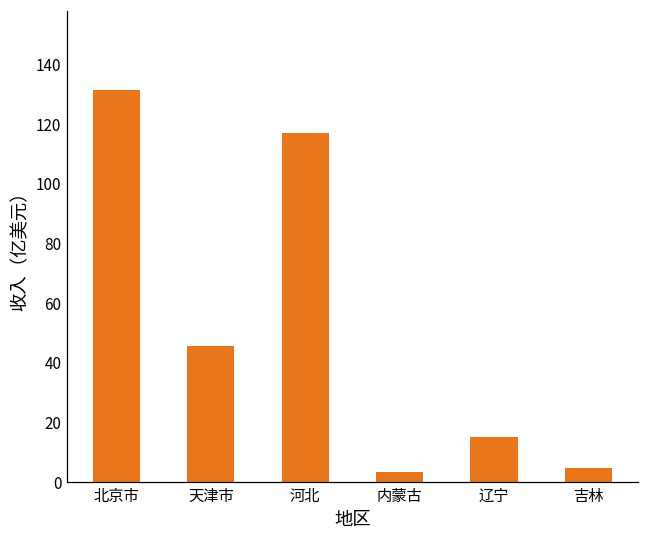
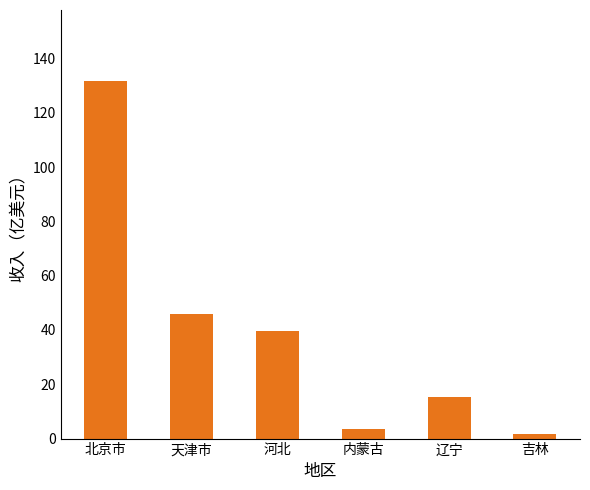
河北: 117 -> 39
吉林: 5 -> 2
